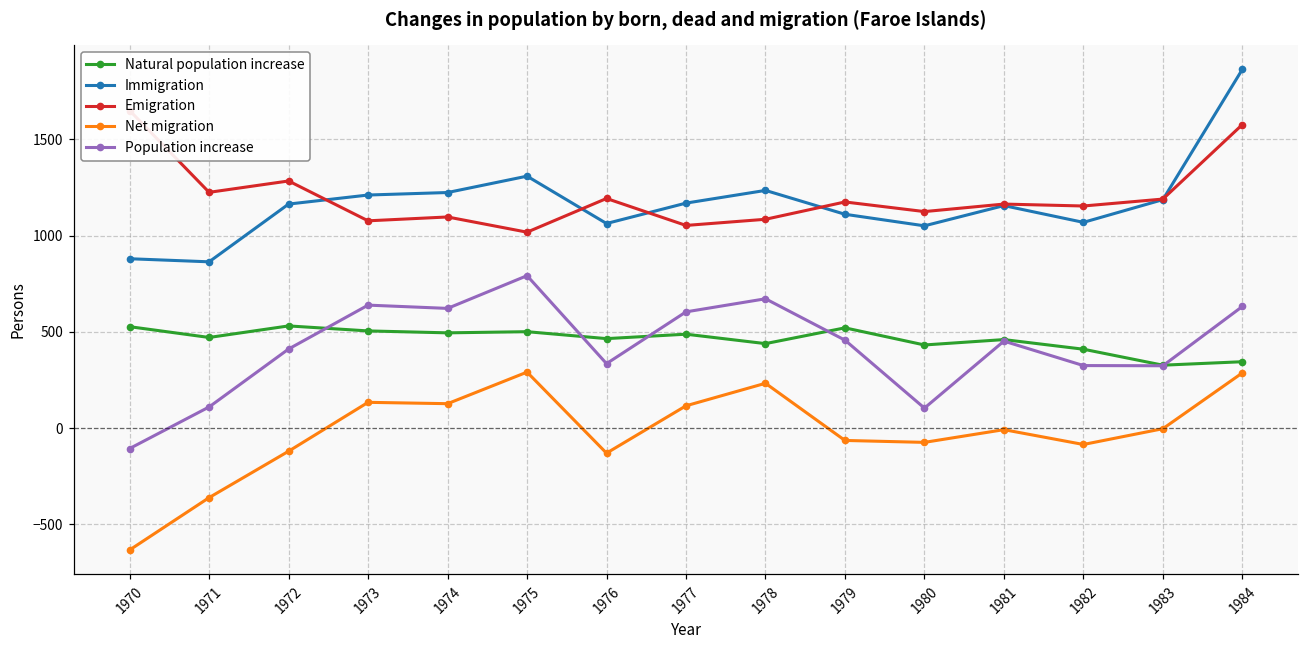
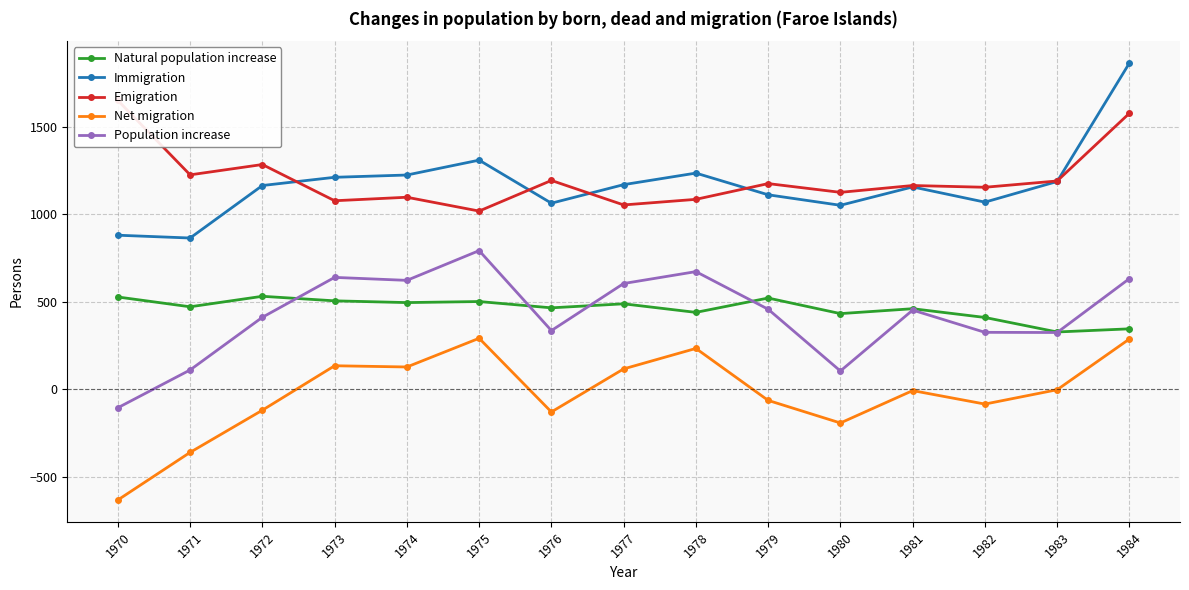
Net migration, 1980: -70 -> -190
